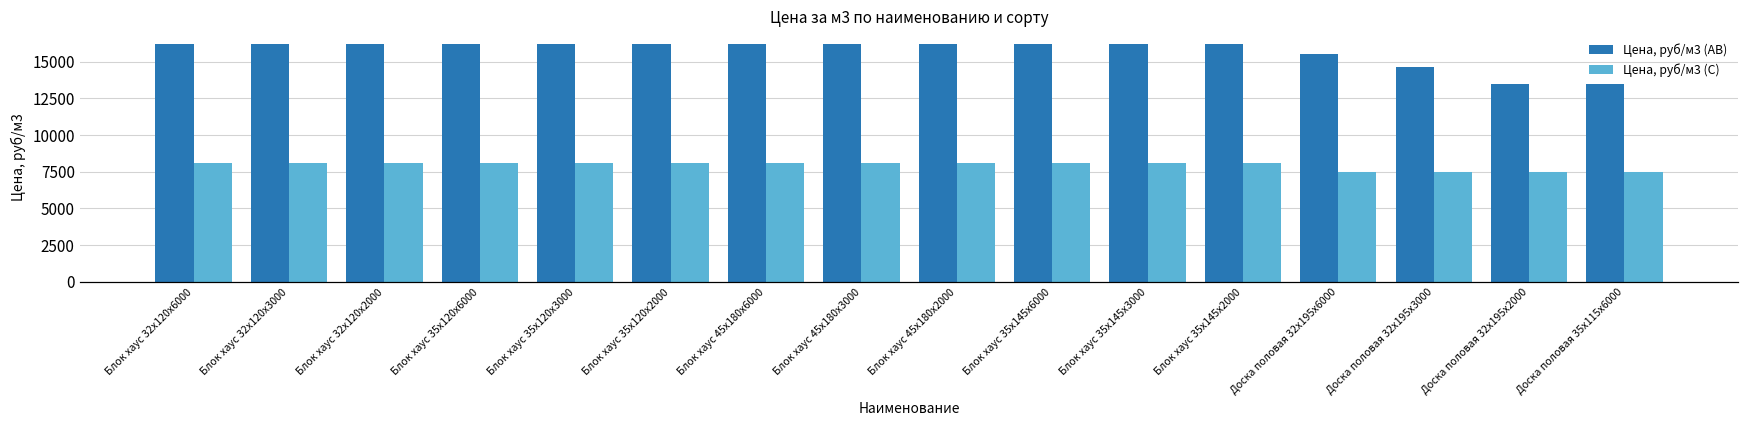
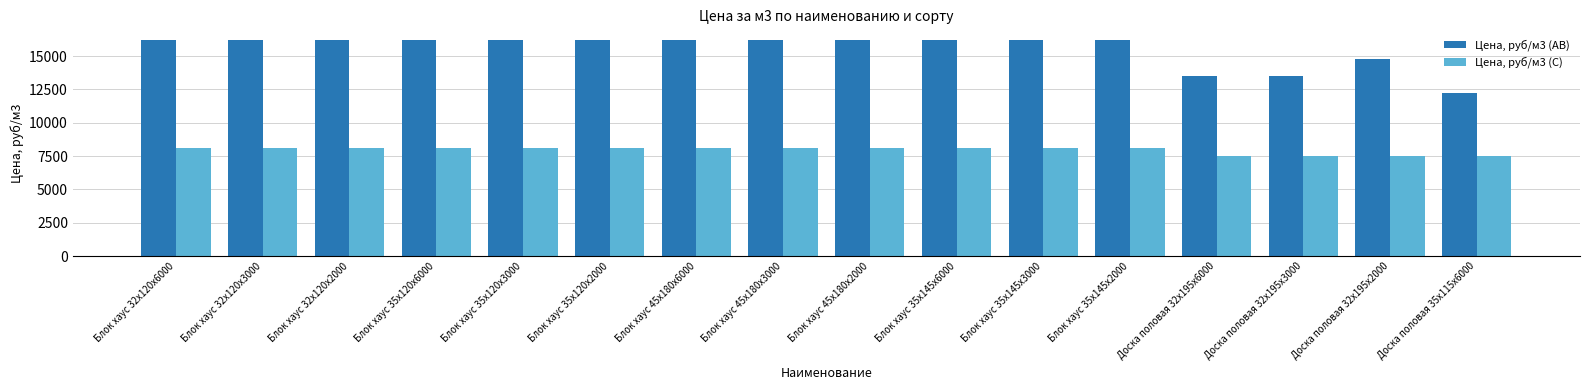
Цена, руб/м3 (АВ), Доска половая 32х195х6000: 15500 -> 13500
Цена, руб/м3 (АВ), Доска половая 32х195х3000: 14600 -> 13500
Цена, руб/м3 (АВ), Доска половая 32х195х2000: 13500 -> 14800
Цена, руб/м3 (АВ), Доска половая 35х115х6000: 13500 -> 12300
